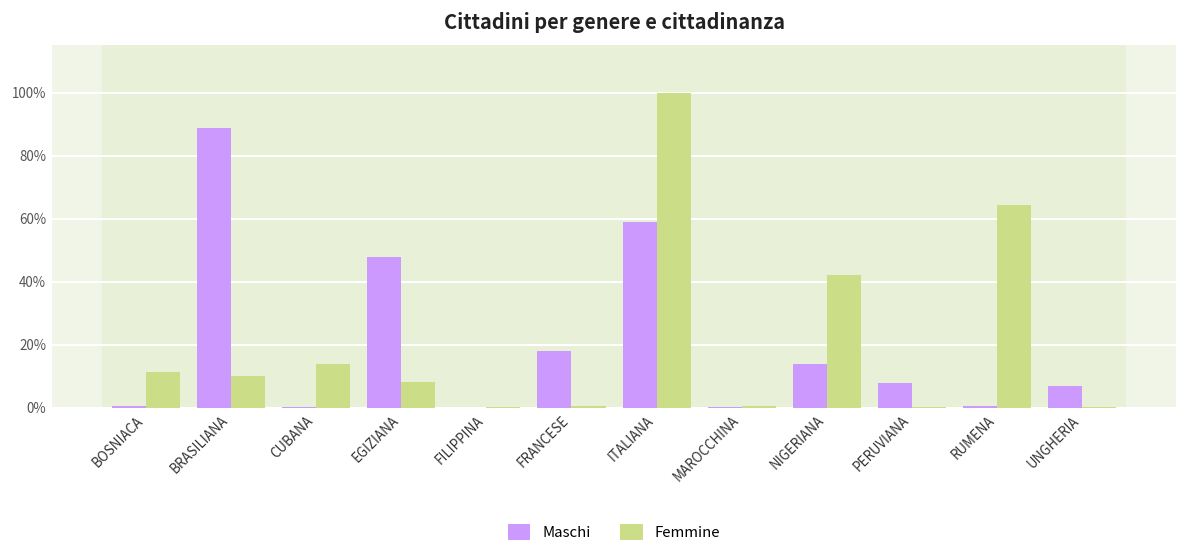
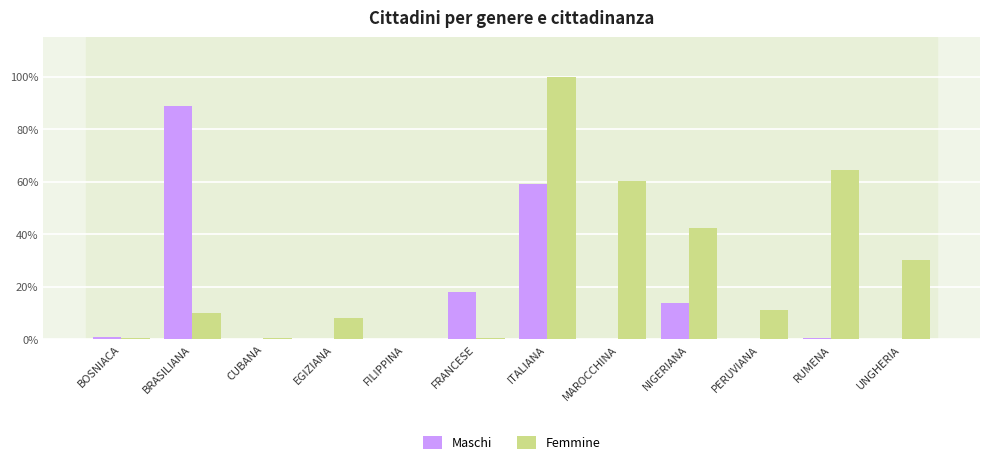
Femmine, BOSNIACA: 11% -> 0%
Femmine, CUBANA: 14% -> 0%
Maschi, EGIZIANA: 48% -> 0%
Femmine, MAROCCHINA: 1% -> 60%
Maschi, PERUVIANA: 8% -> 0%
Femmine, PERUVIANA: 0% -> 11%
Maschi, UNGHERIA: 7% -> 0%
Femmine, UNGHERIA: 0% -> 30%
